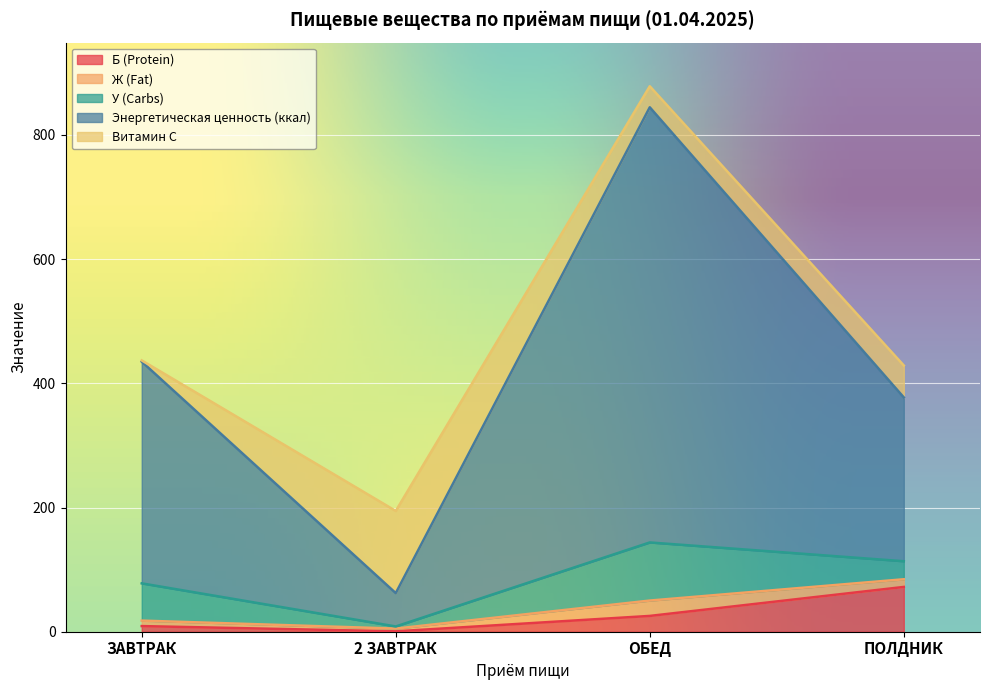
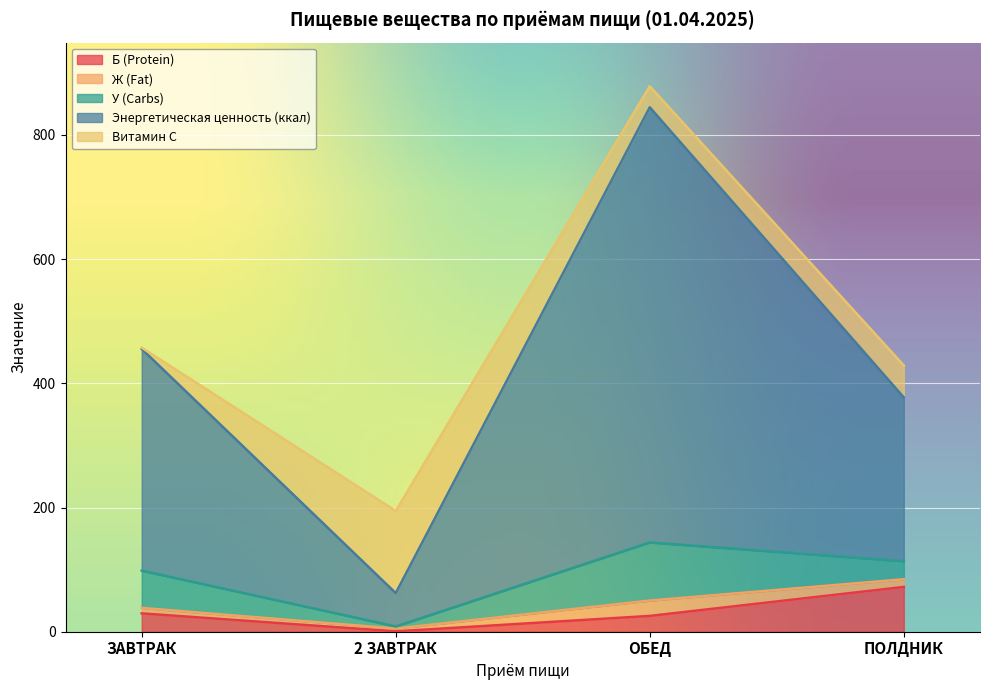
Б (Protein), ЗАВТРАК: 10 -> 30
